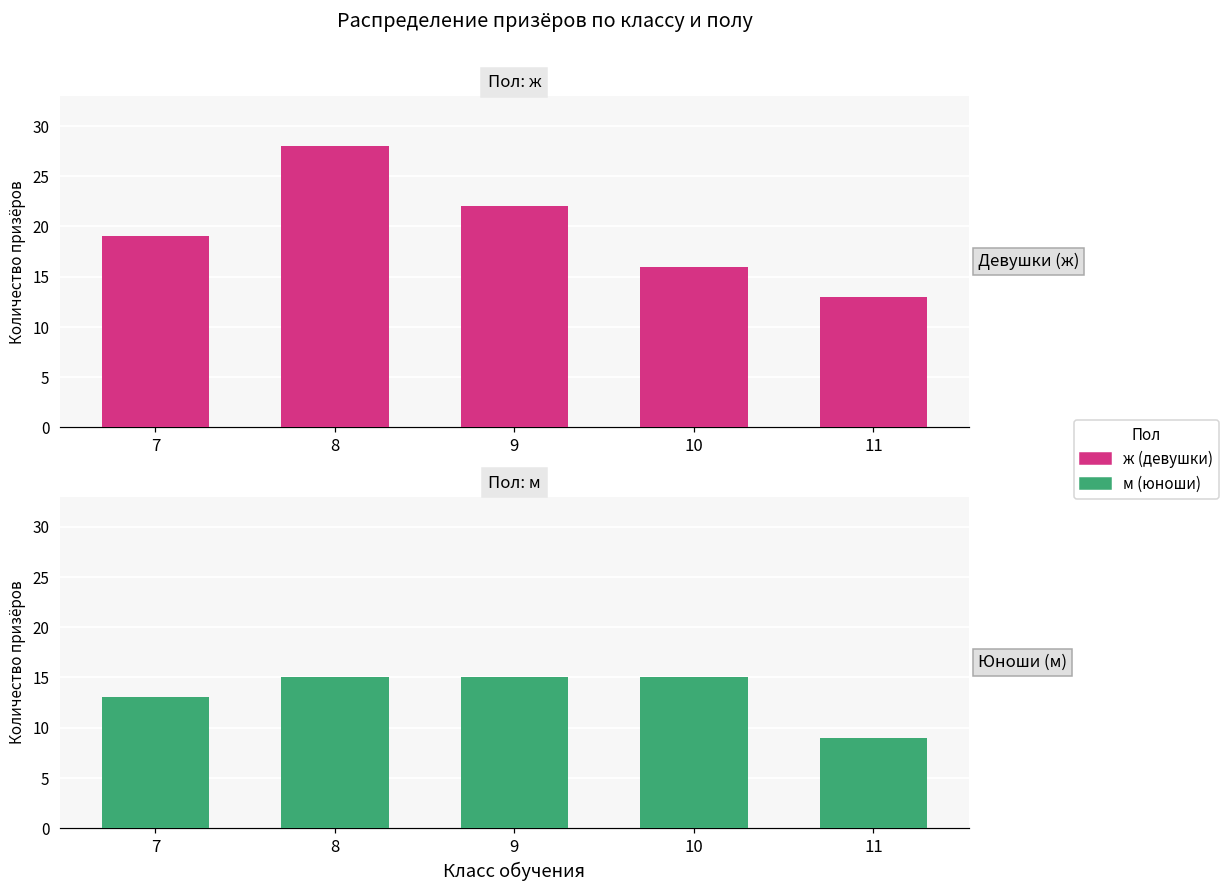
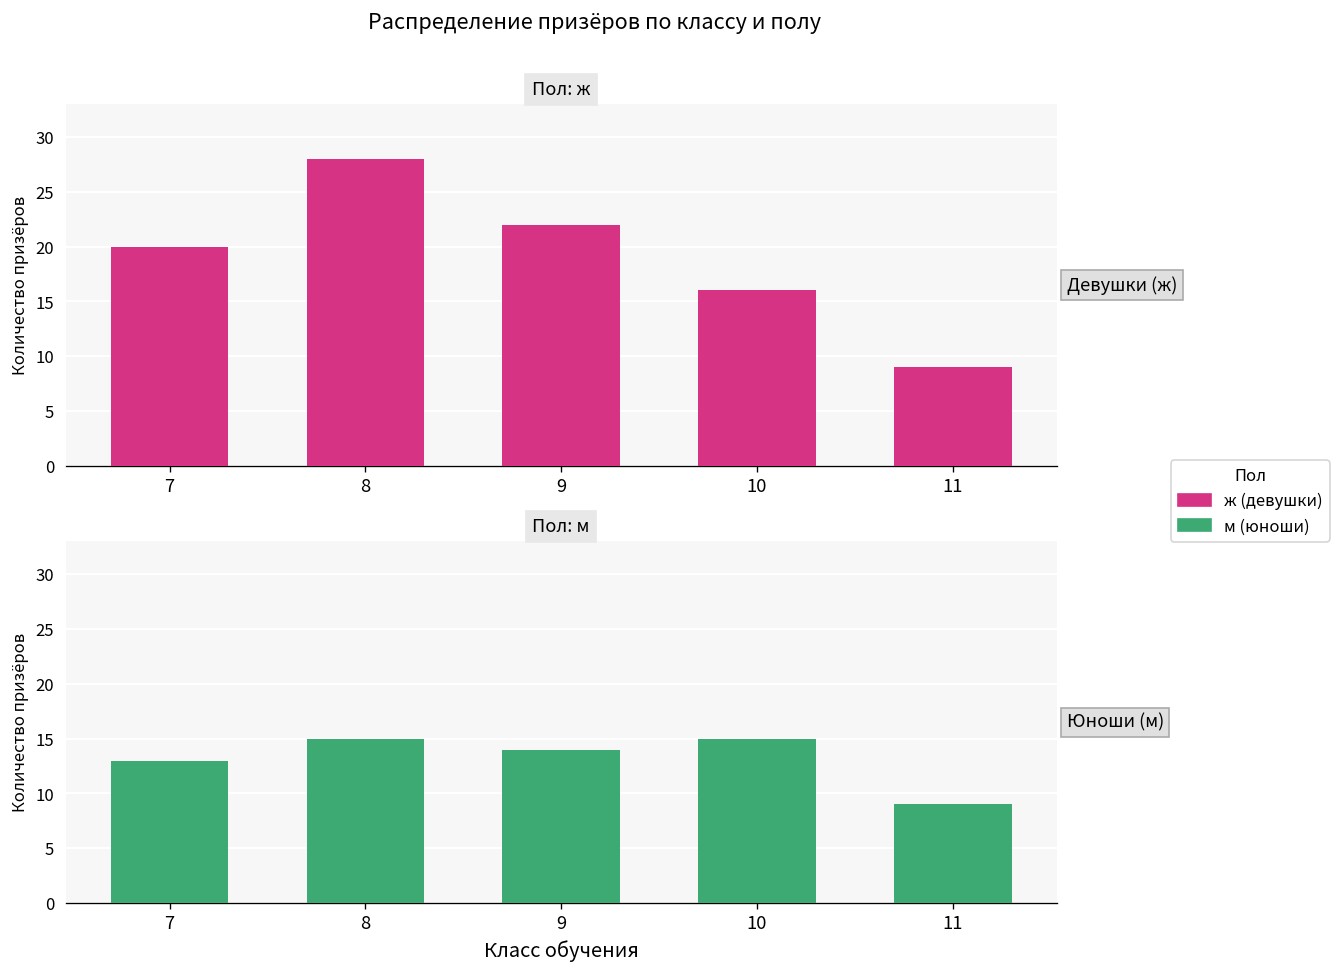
Пол: ж, 7: 19 -> 20
Пол: ж, 11: 13 -> 9
Пол: м, 9: 15 -> 14
